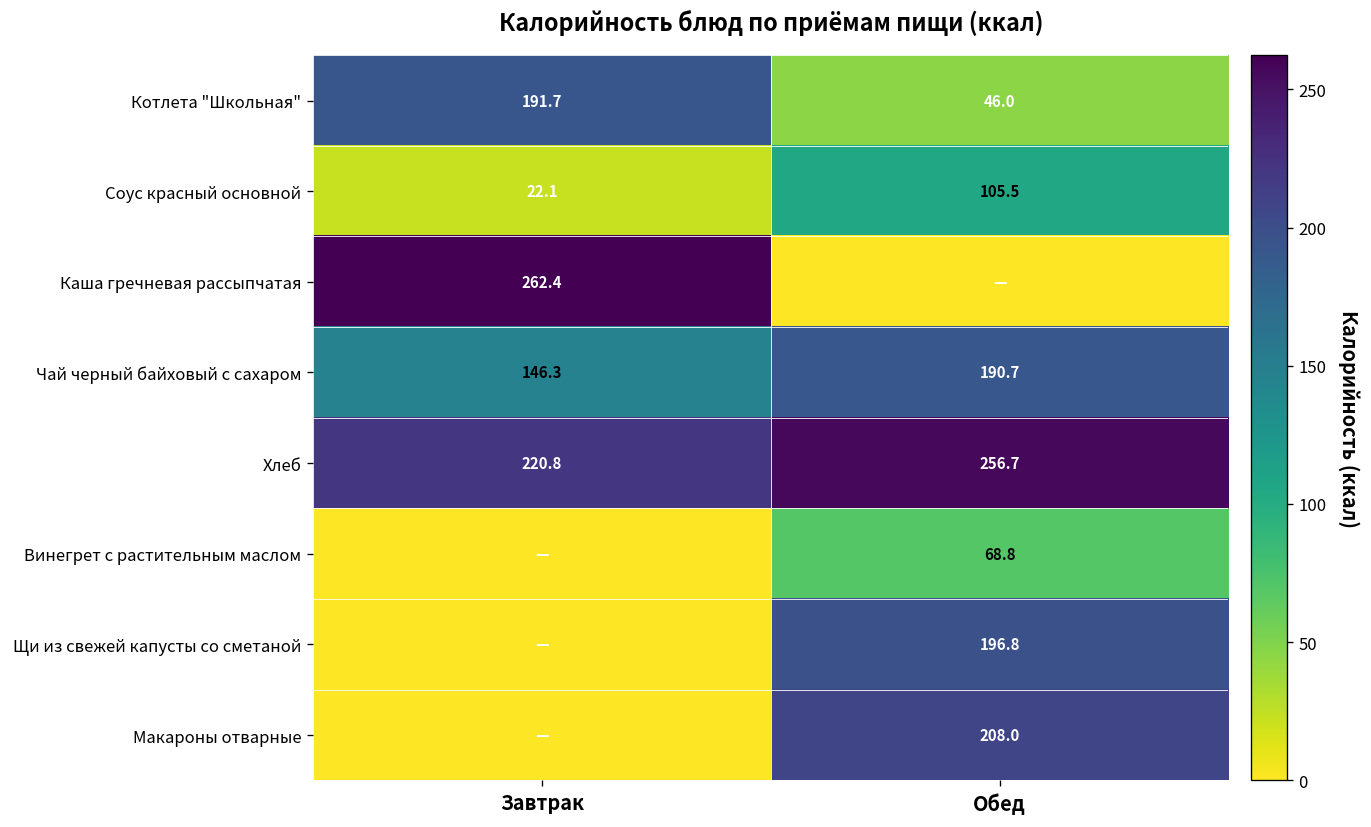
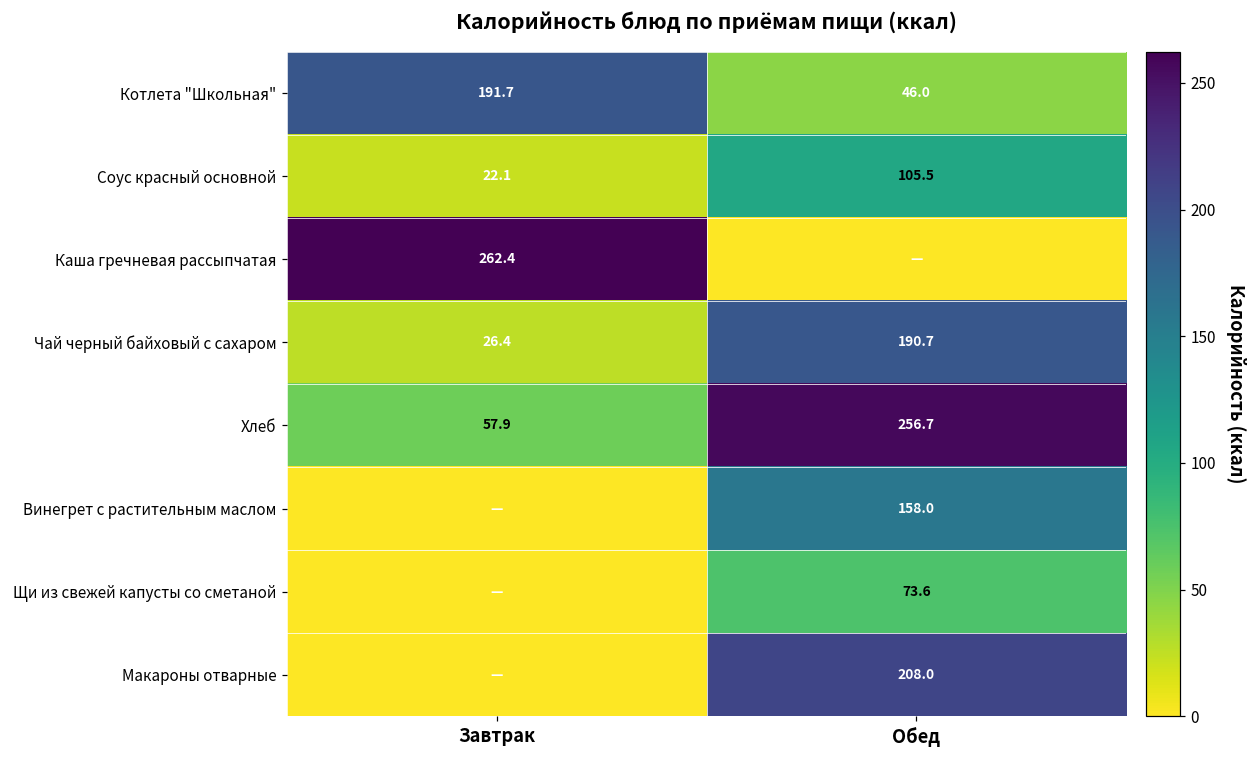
Чай черный байховый с сахаром, Завтрак: 146.3 -> 26.4
Хлеб, Завтрак: 220.8 -> 57.9
Винегрет с растительным маслом, Обед: 68.8 -> 158.0
Щи из свежей капусты со сметаной, Обед: 196.8 -> 73.6
